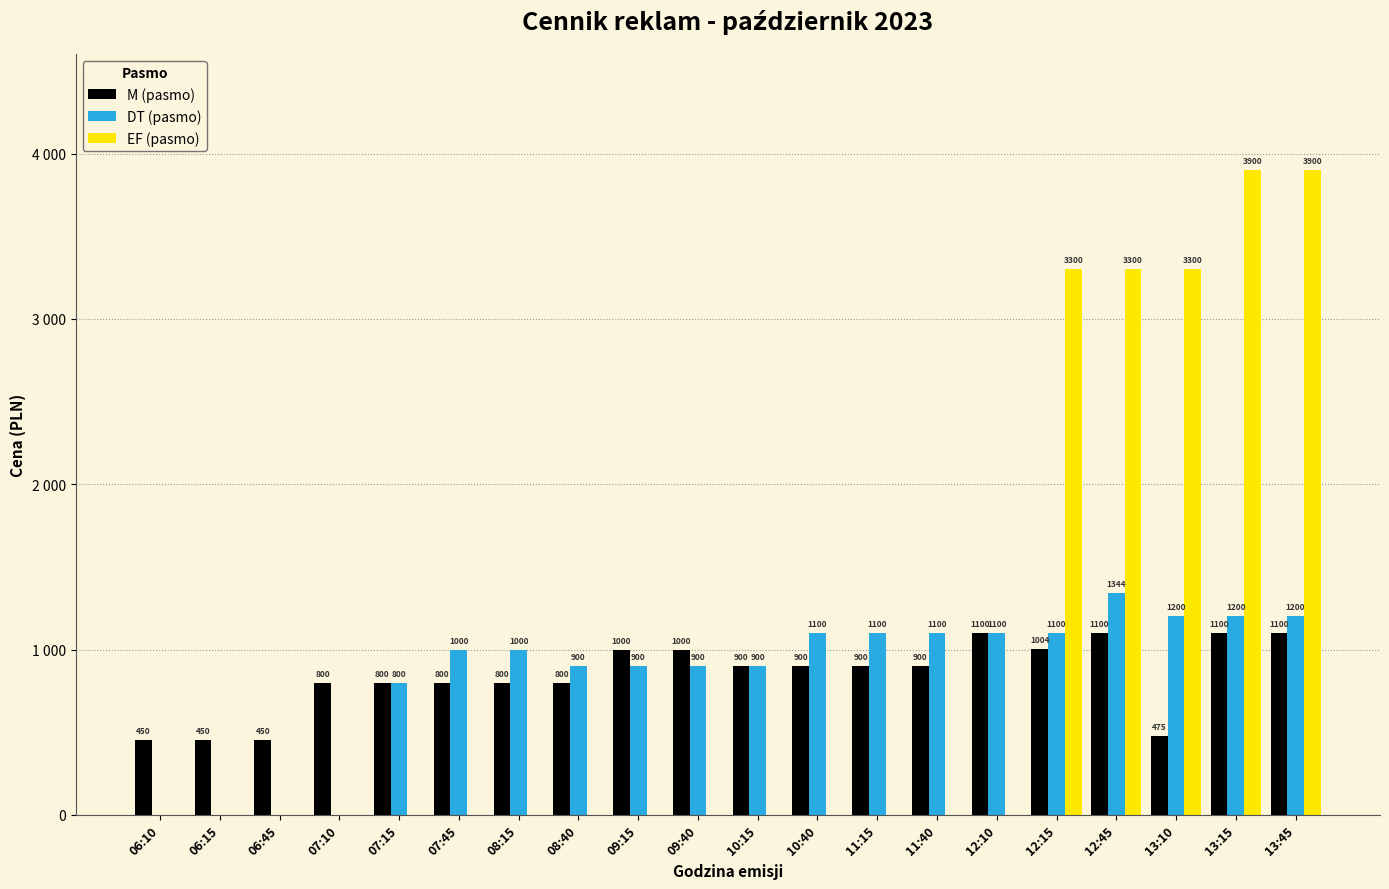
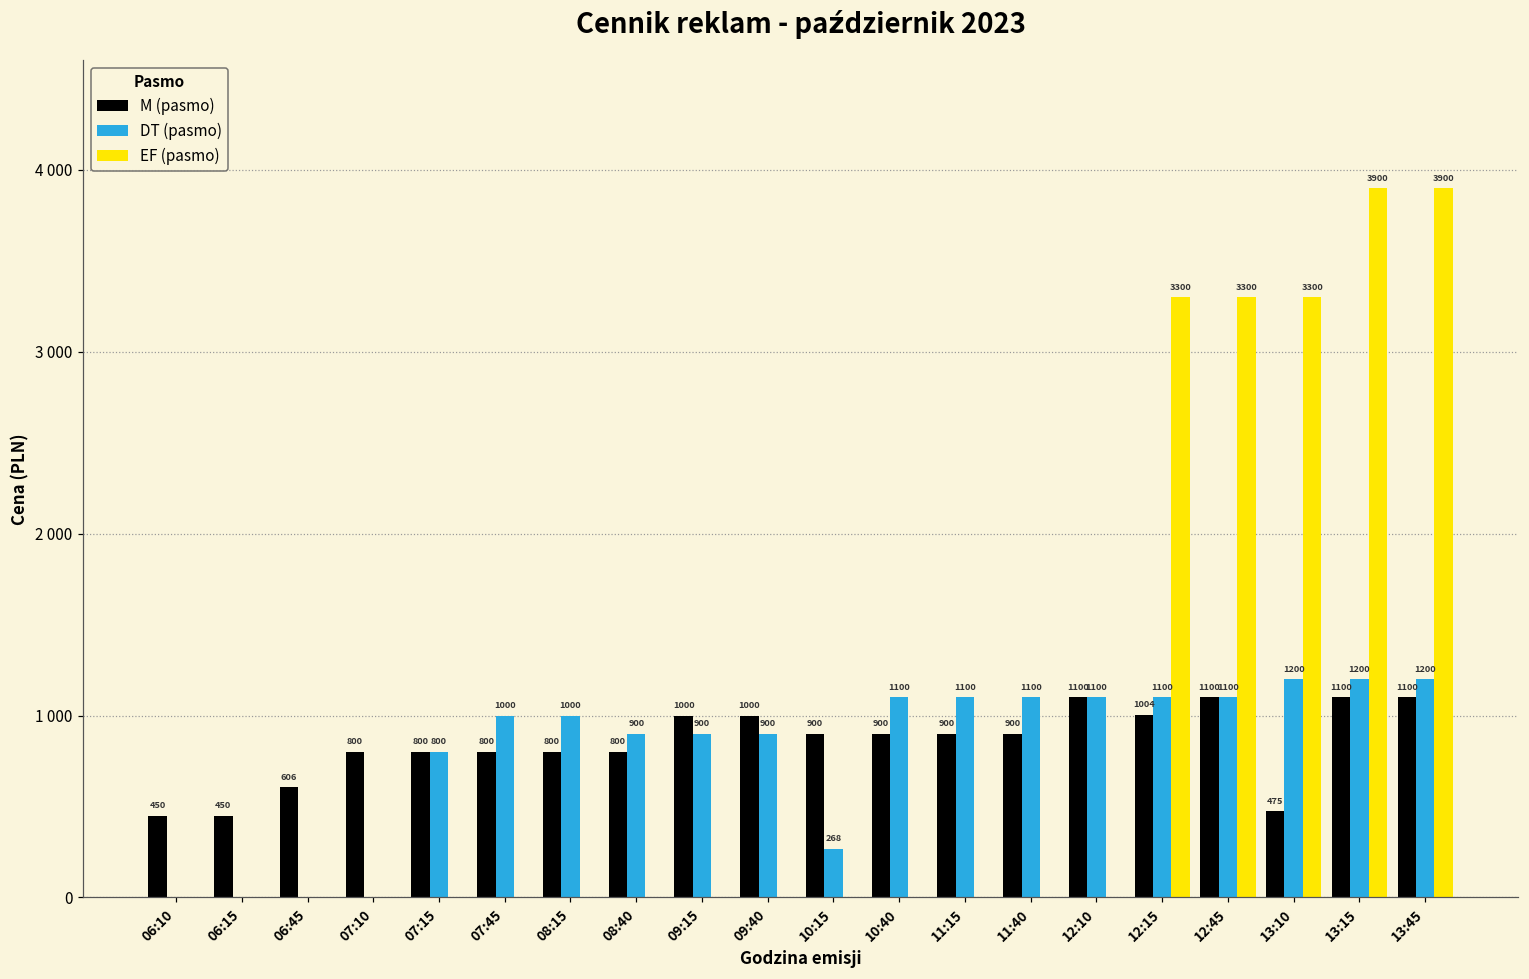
M (pasmo), 06:45: 450 -> 606
DT (pasmo), 10:15: 900 -> 268
DT (pasmo), 12:45: 1344 -> 1100
